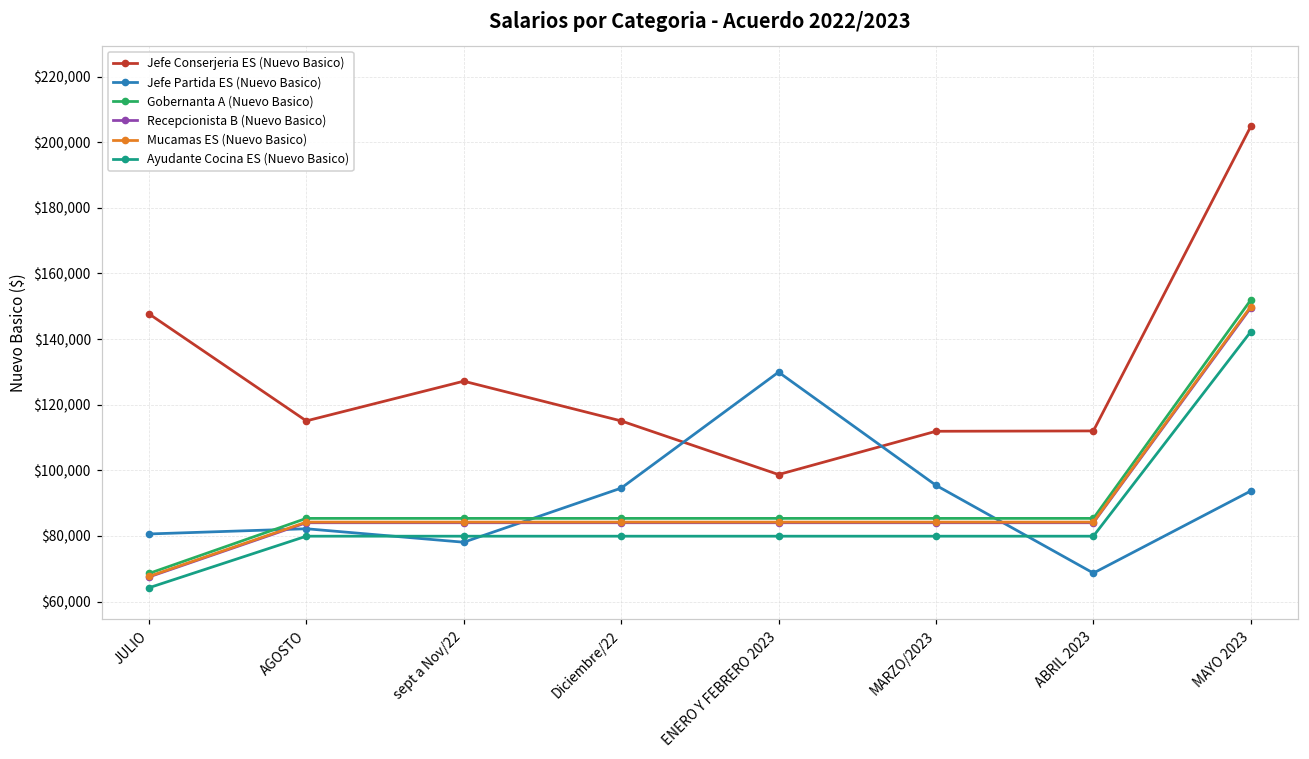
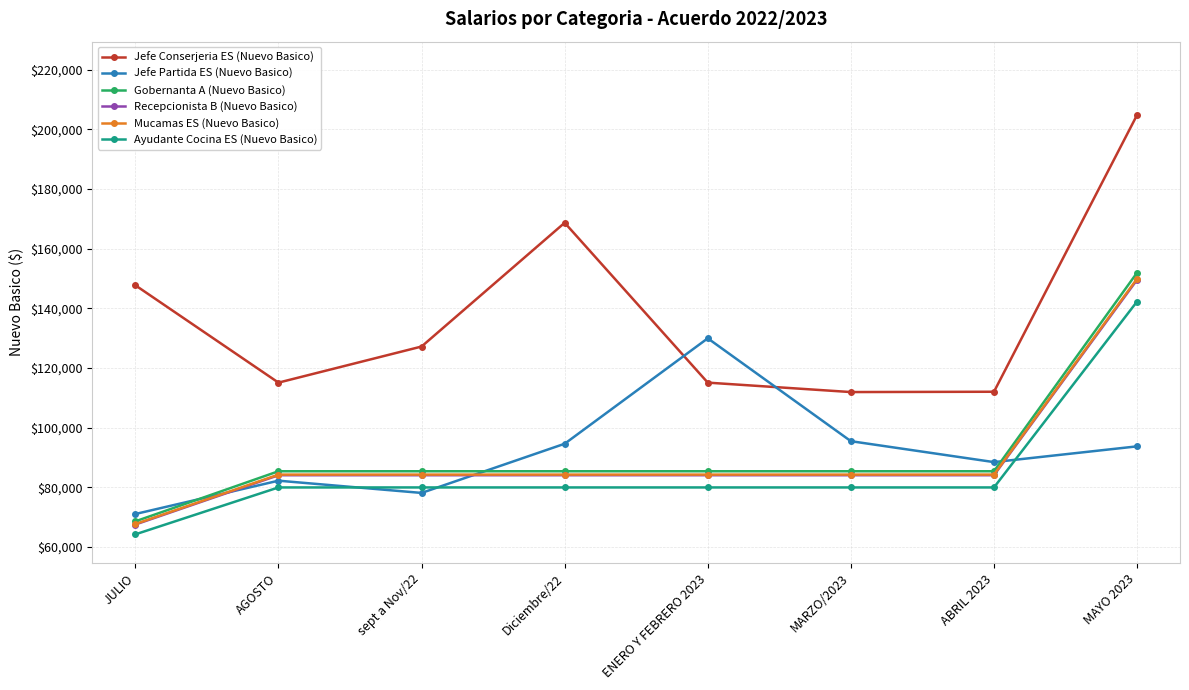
Jefe Partida ES (Nuevo Basico), JULIO: $81,000 -> $71,000
Jefe Conserjeria ES (Nuevo Basico), Diciembre/22: $115,000 -> $169,000
Jefe Conserjeria ES (Nuevo Basico), ENERO Y FEBRERO 2023: $99,000 -> $115,000
Jefe Partida ES (Nuevo Basico), ABRIL 2023: $69,000 -> $88,000
